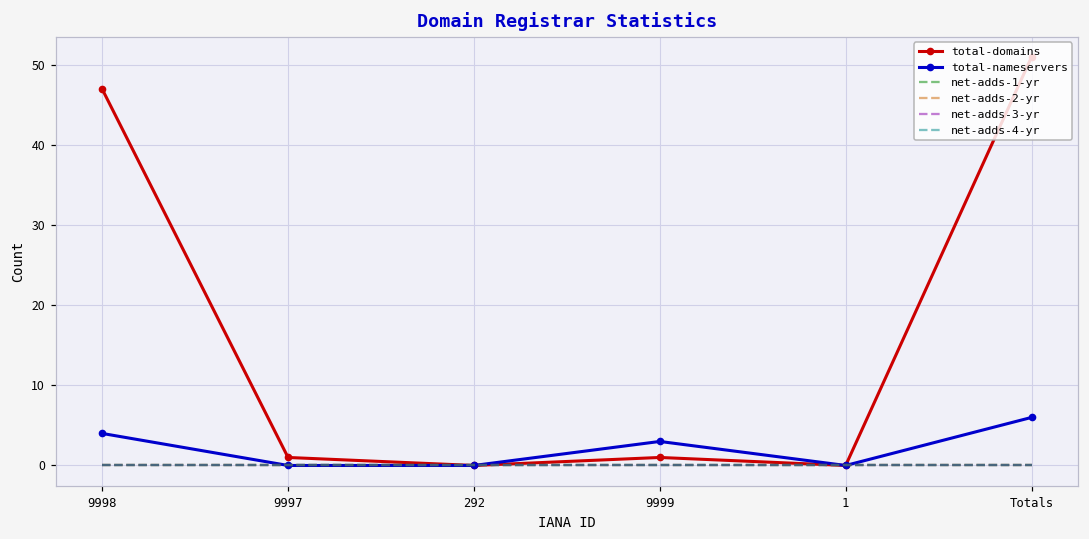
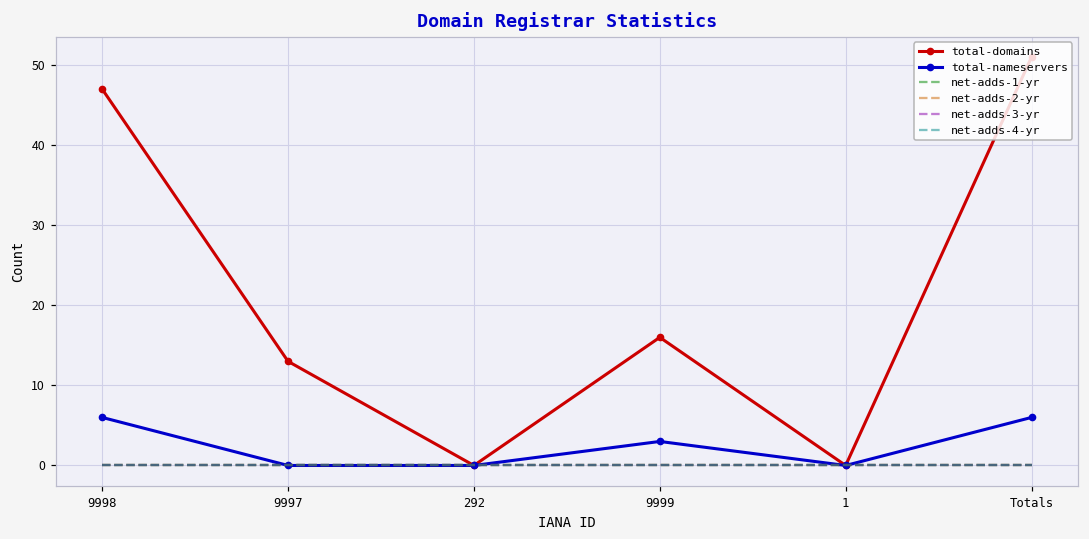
total-nameservers, 9998: 4 -> 6
total-domains, 9997: 1 -> 13
total-domains, 9999: 1 -> 16
